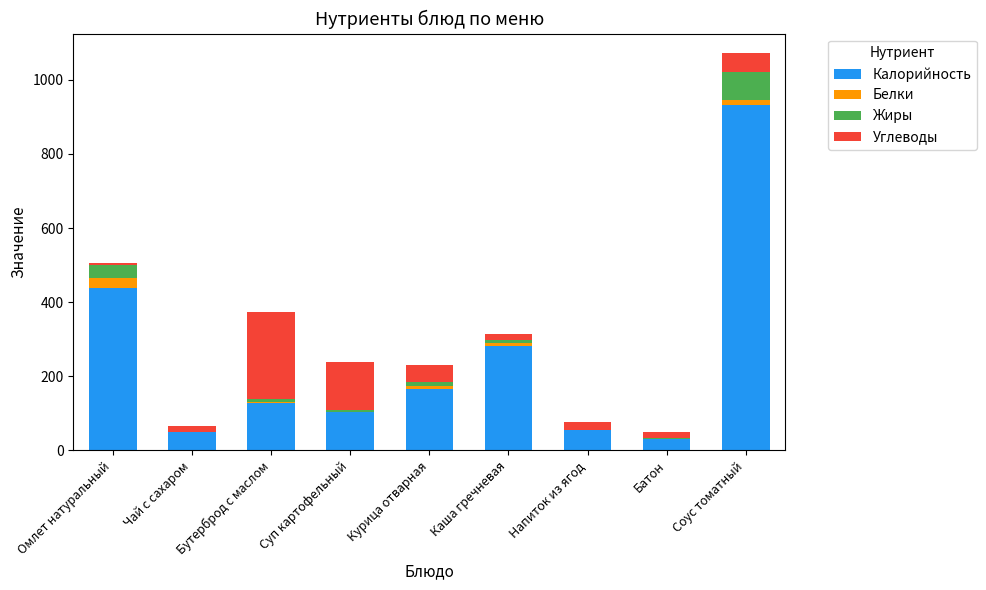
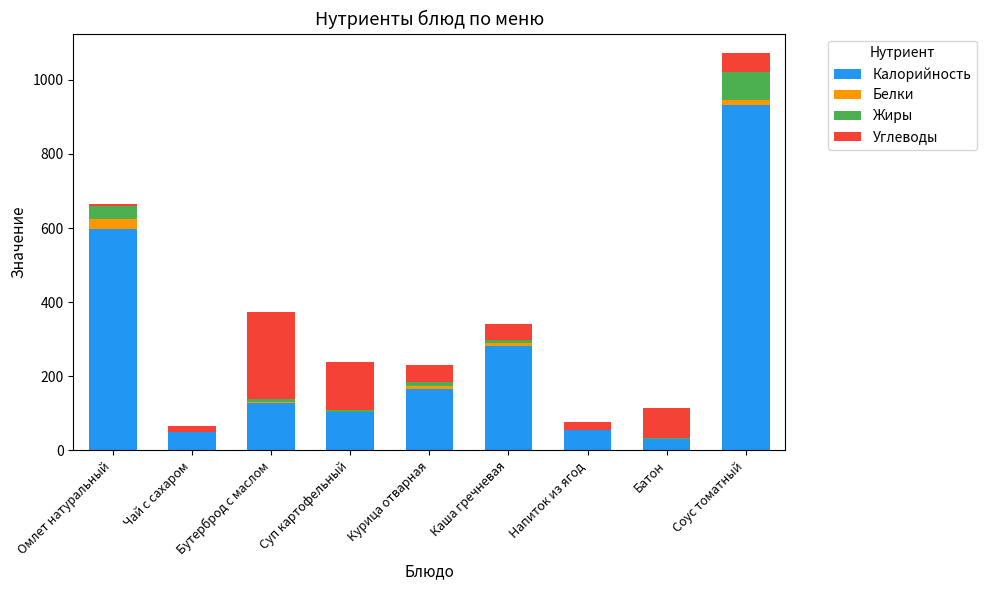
Калорийность, Омлет натуральный: 440 -> 600
Углеводы, Каша гречневая: 20 -> 40
Углеводы, Батон: 20 -> 80
